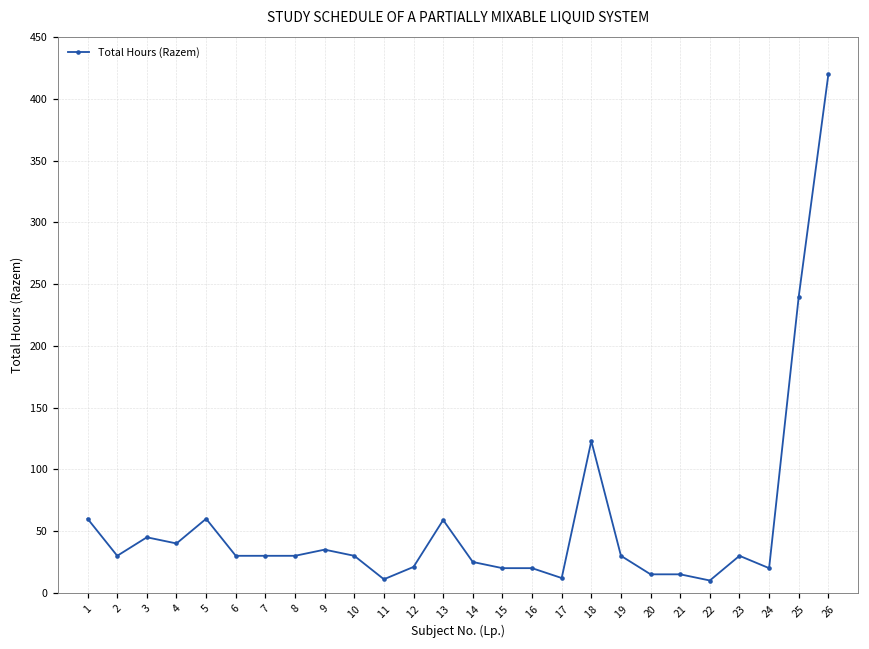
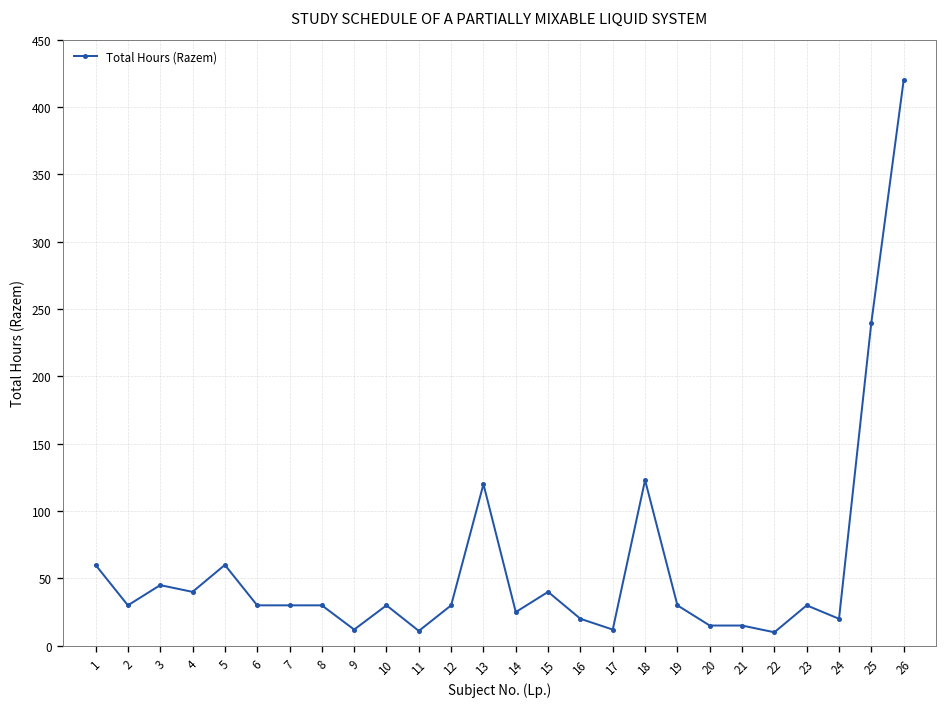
9: 35 -> 12
12: 21 -> 30
13: 59 -> 120
15: 20 -> 40
